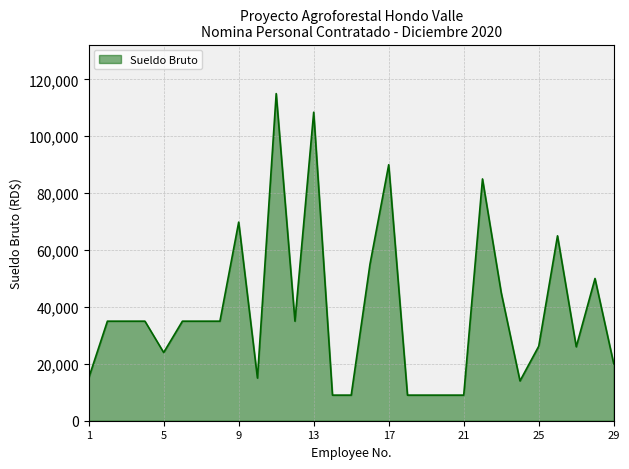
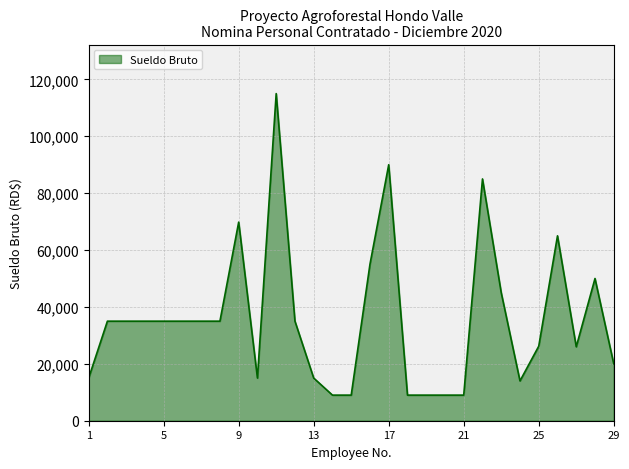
5: 24,000 -> 35,000
13: 108,000 -> 15,000
